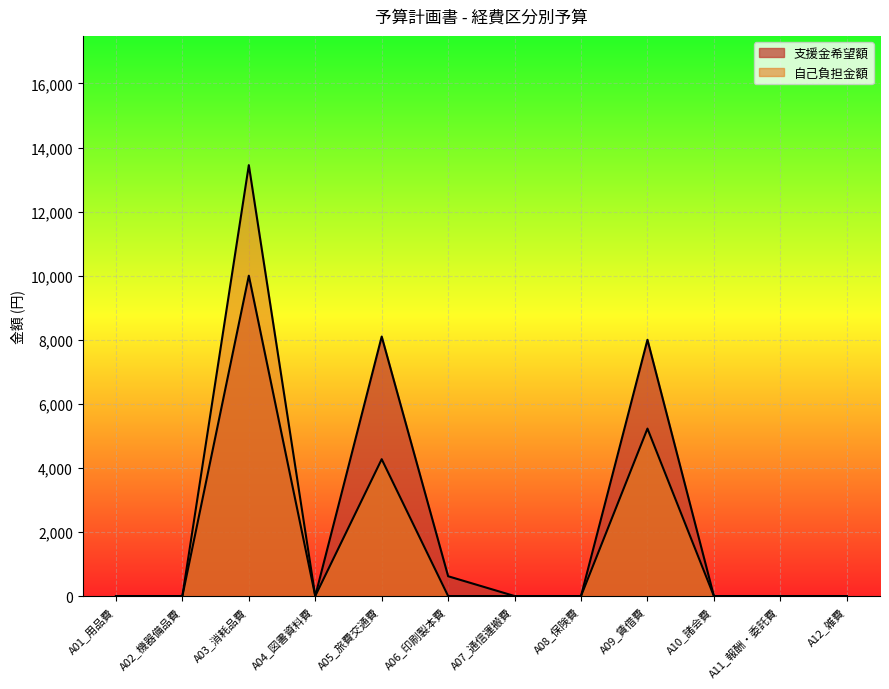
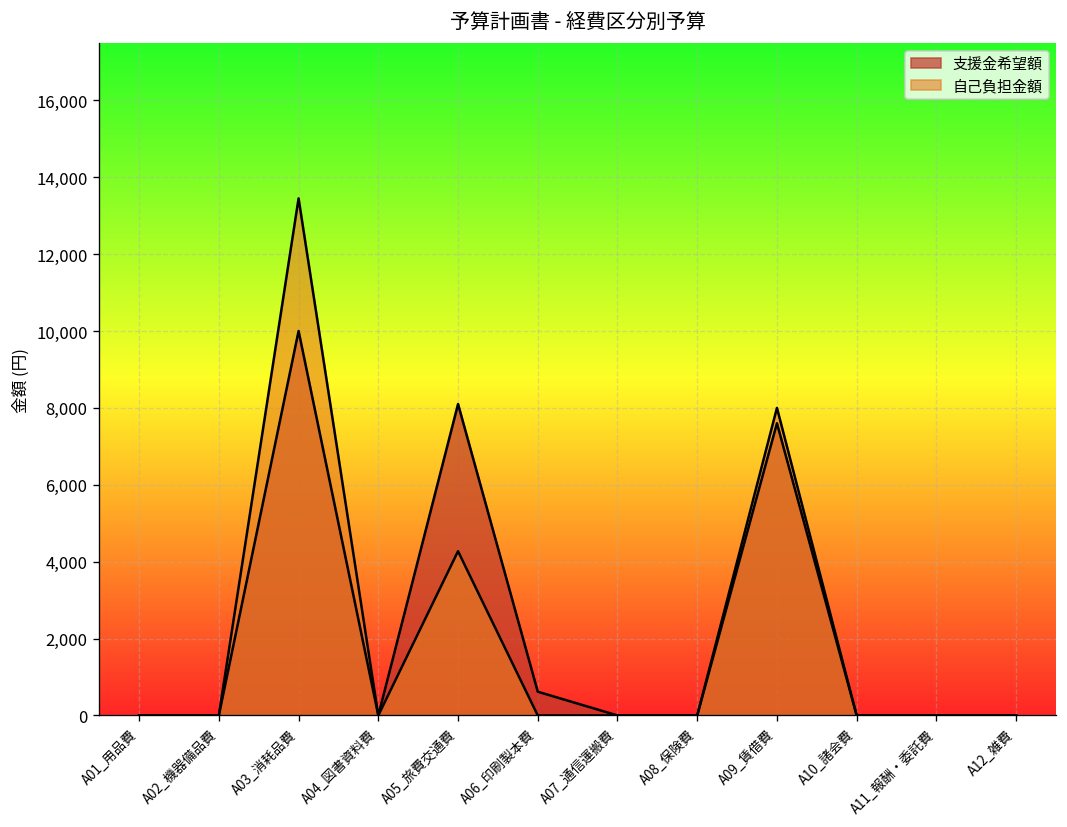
支援金希望額, A09_賃借費: 8,000 -> 7,600
自己負担金額, A09_賃借費: 5,200 -> 8,000
